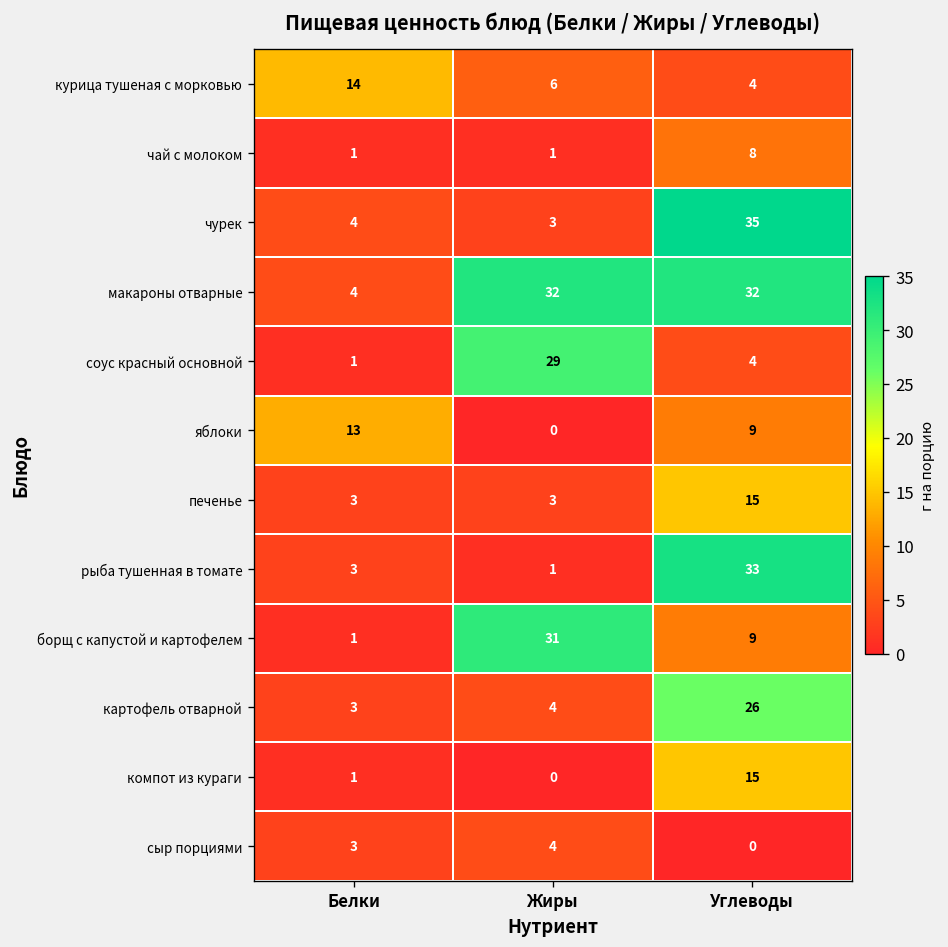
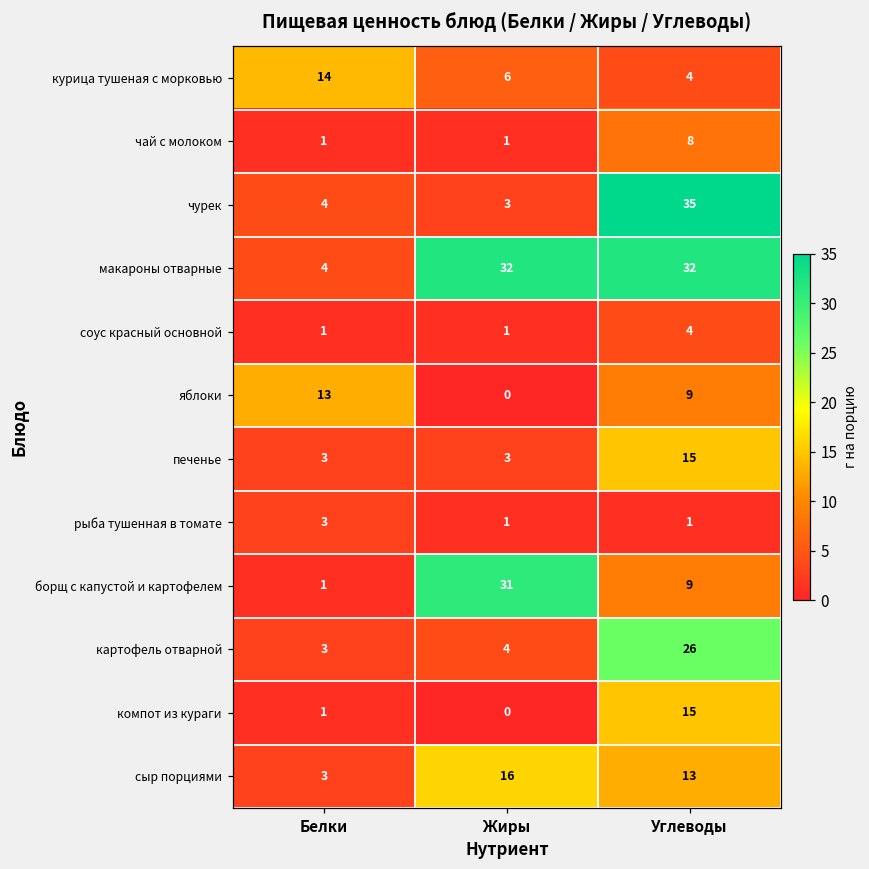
соус красный основной, Жиры: 29 -> 1
рыба тушенная в томате, Углеводы: 33 -> 1
сыр порциями, Жиры: 4 -> 16
сыр порциями, Углеводы: 0 -> 13
